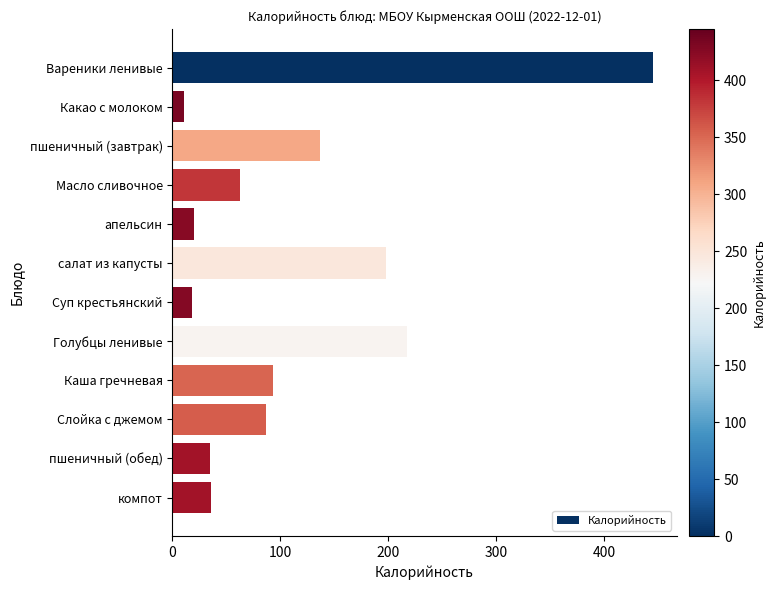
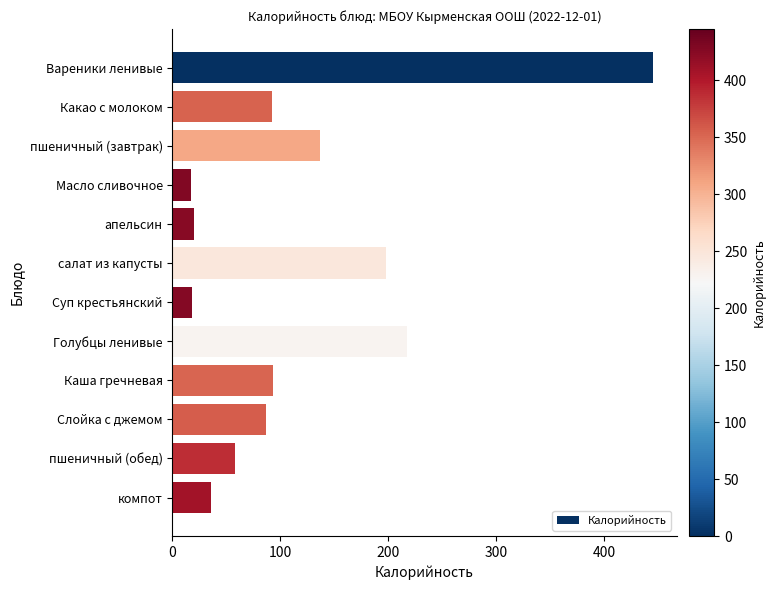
Какао с молоком: 11 -> 92
Масло сливочное: 63 -> 17
пшеничный (обед): 35 -> 58
